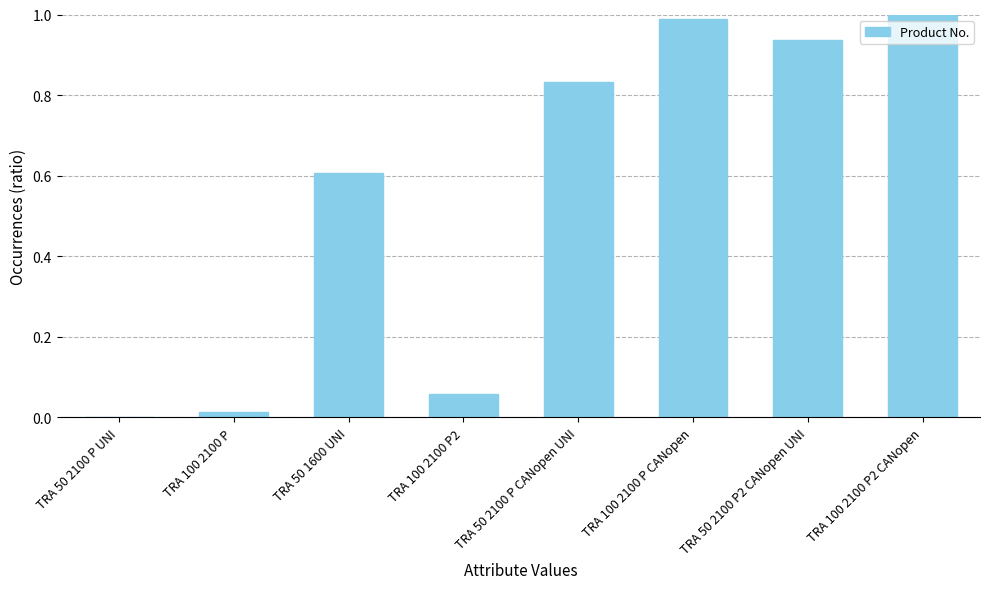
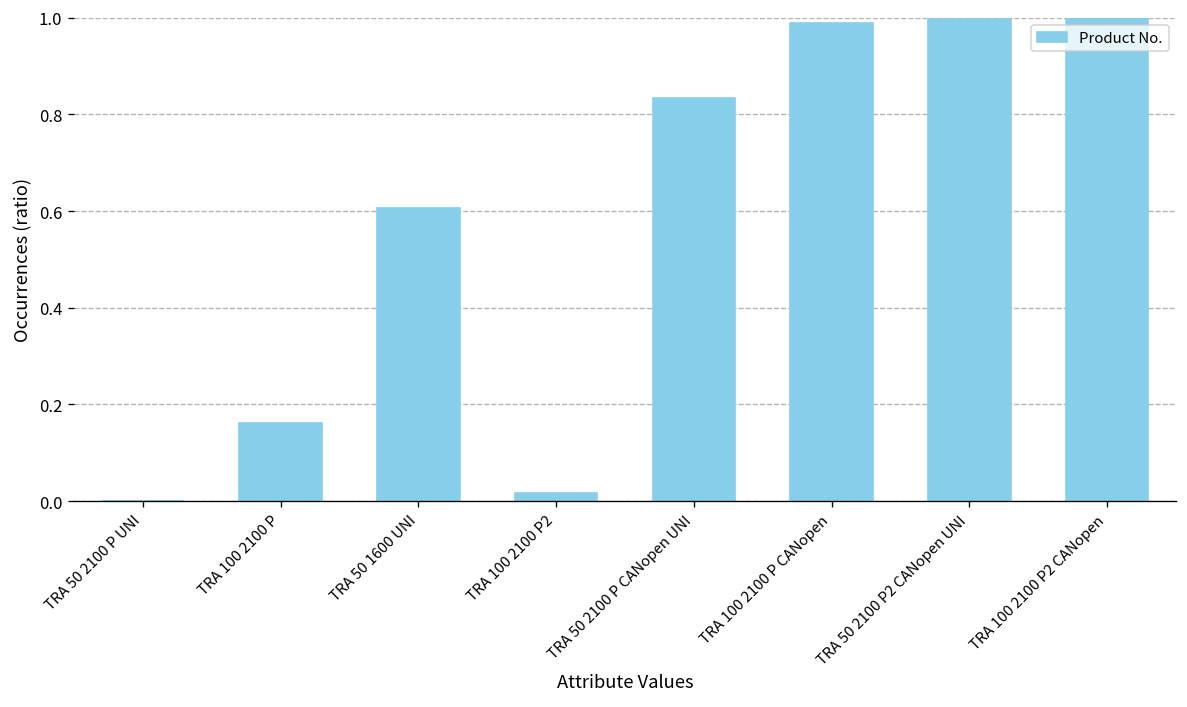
TRA 100 2100 P: 0.01 -> 0.16
TRA 100 2100 P2: 0.06 -> 0.02
TRA 50 2100 P2 CANopen UNI: 0.94 -> 1.00
